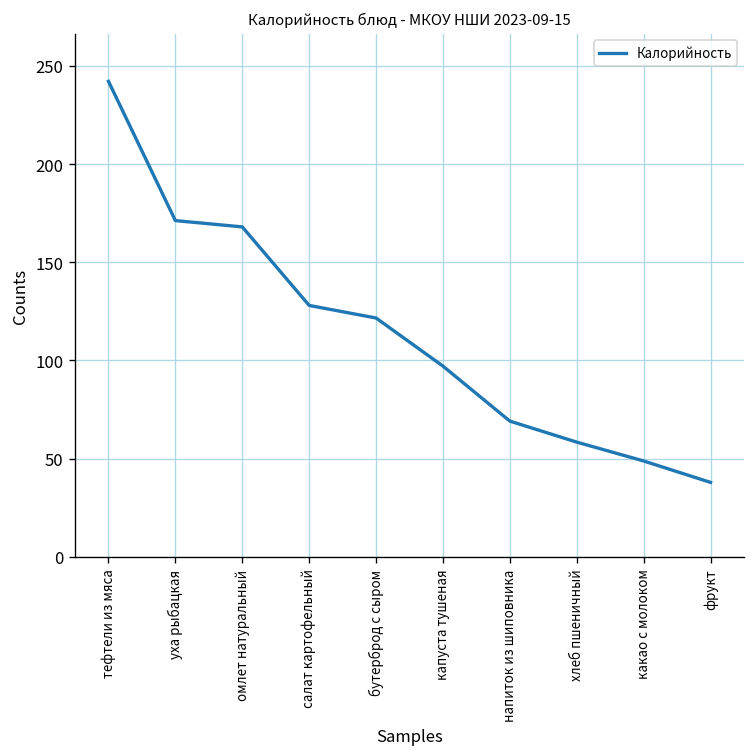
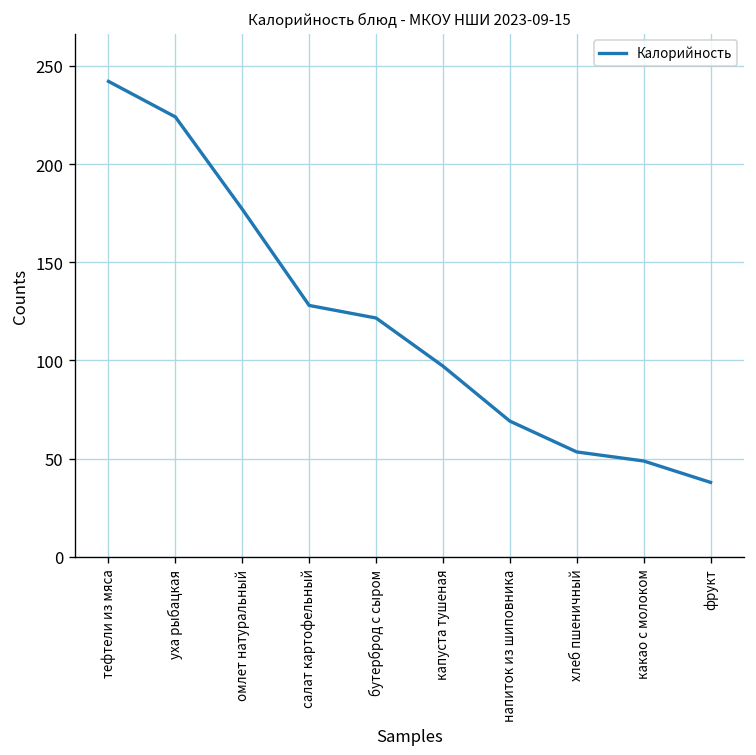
уха рыбацкая: 171 -> 224
омлет натуральный: 168 -> 177
хлеб пшеничный: 58 -> 53
